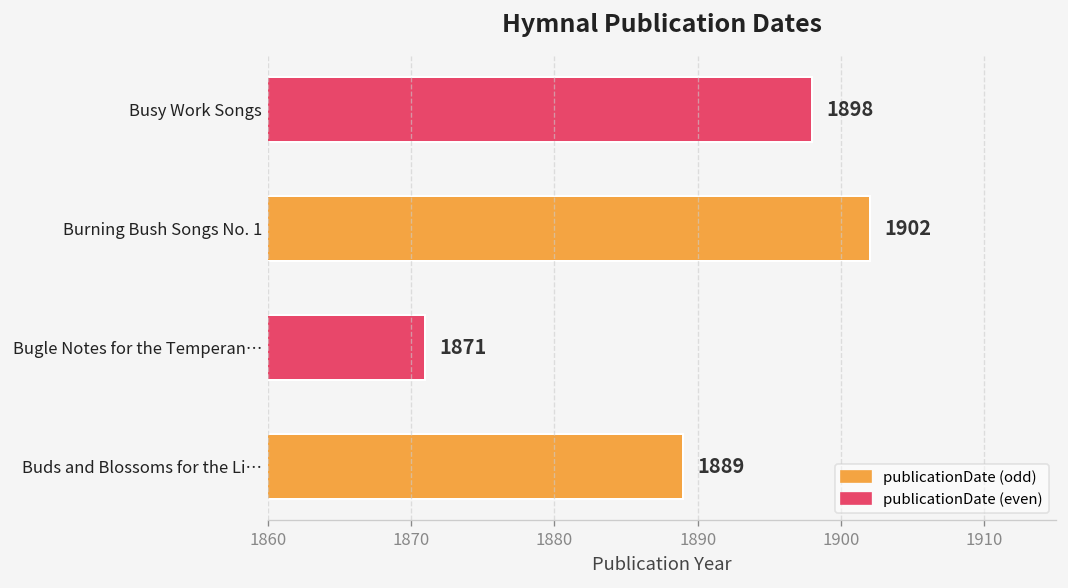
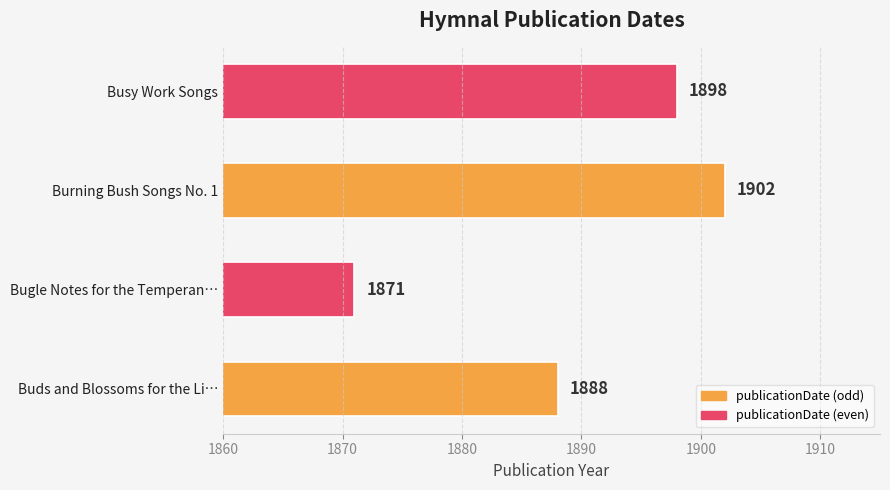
Buds and Blossoms for the Li…: 1889 -> 1888
